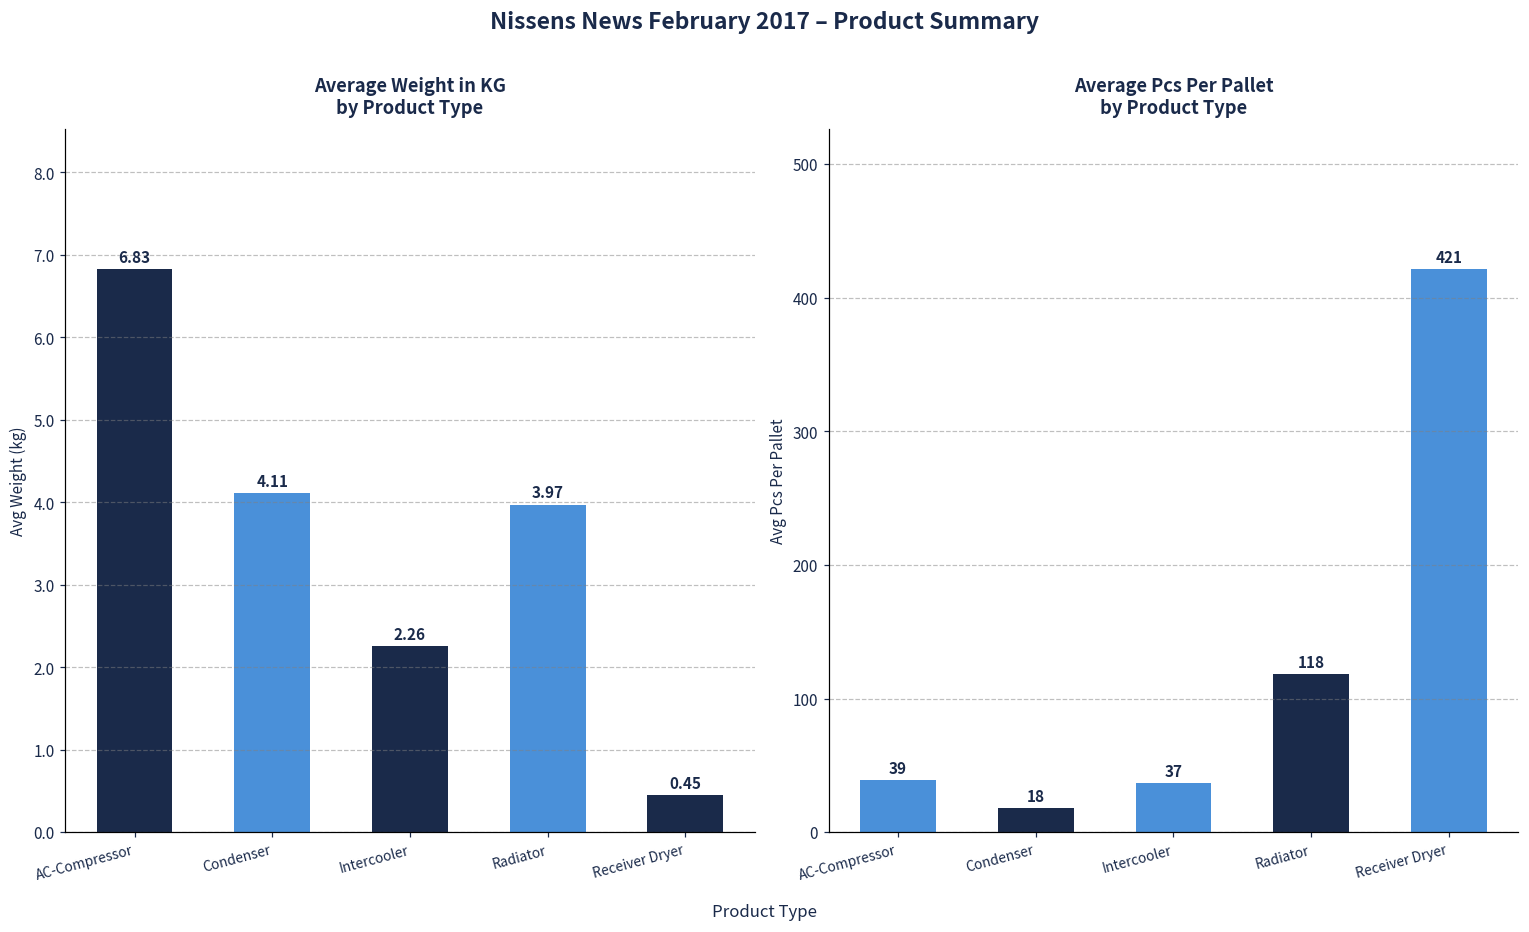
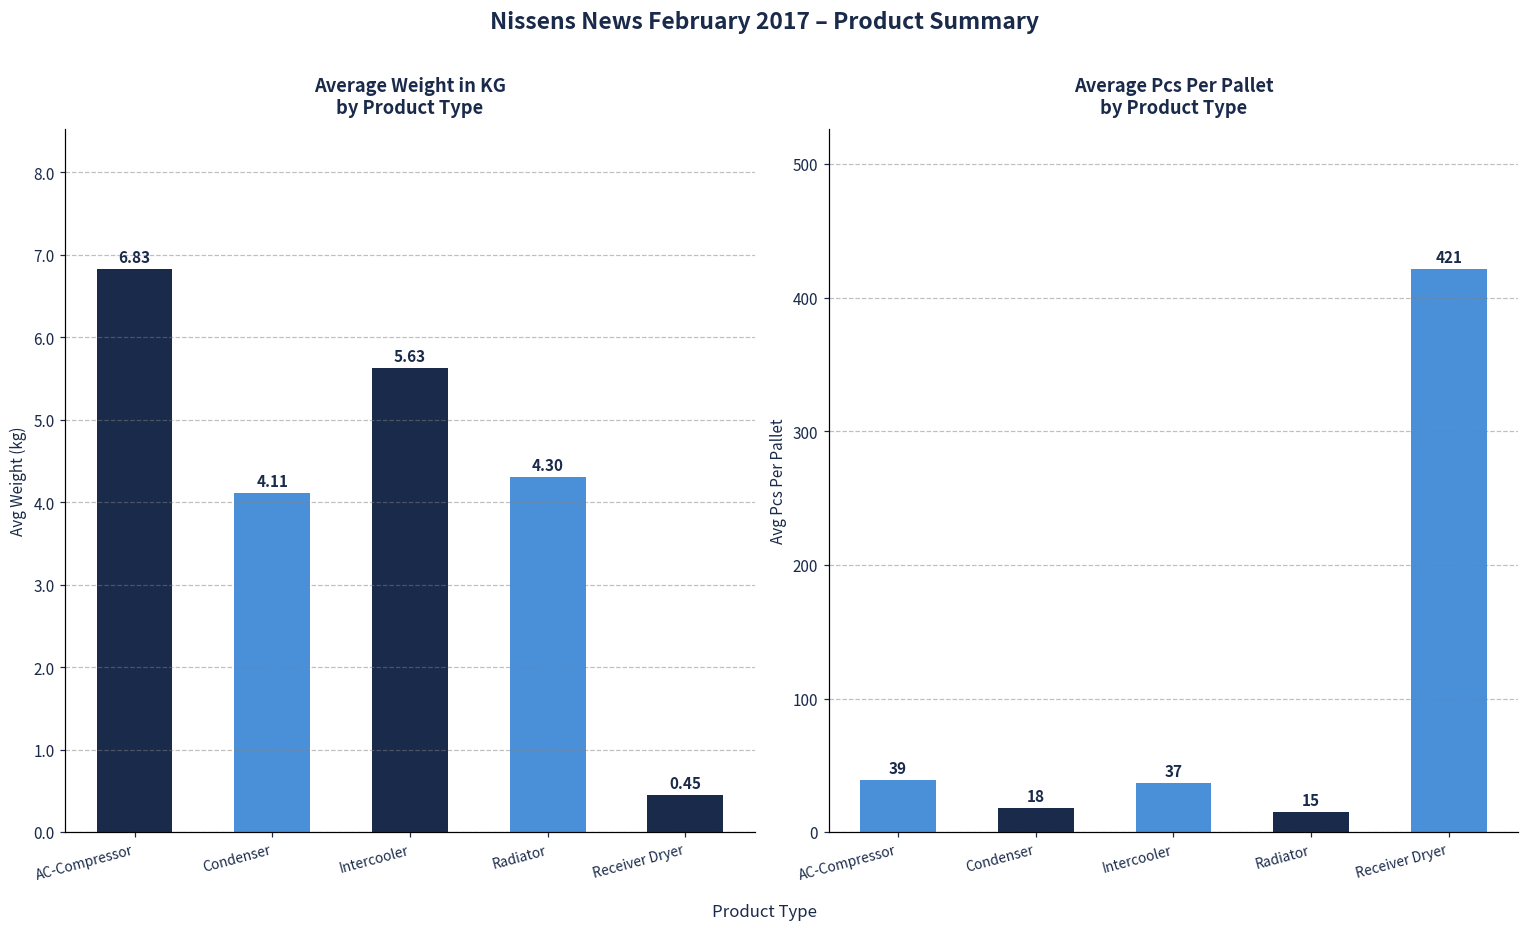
Average Weight in KG by Product Type, Intercooler: 2.26 -> 5.63
Average Weight in KG by Product Type, Radiator: 3.97 -> 4.30
Average Pcs Per Pallet by Product Type, Radiator: 118 -> 15
